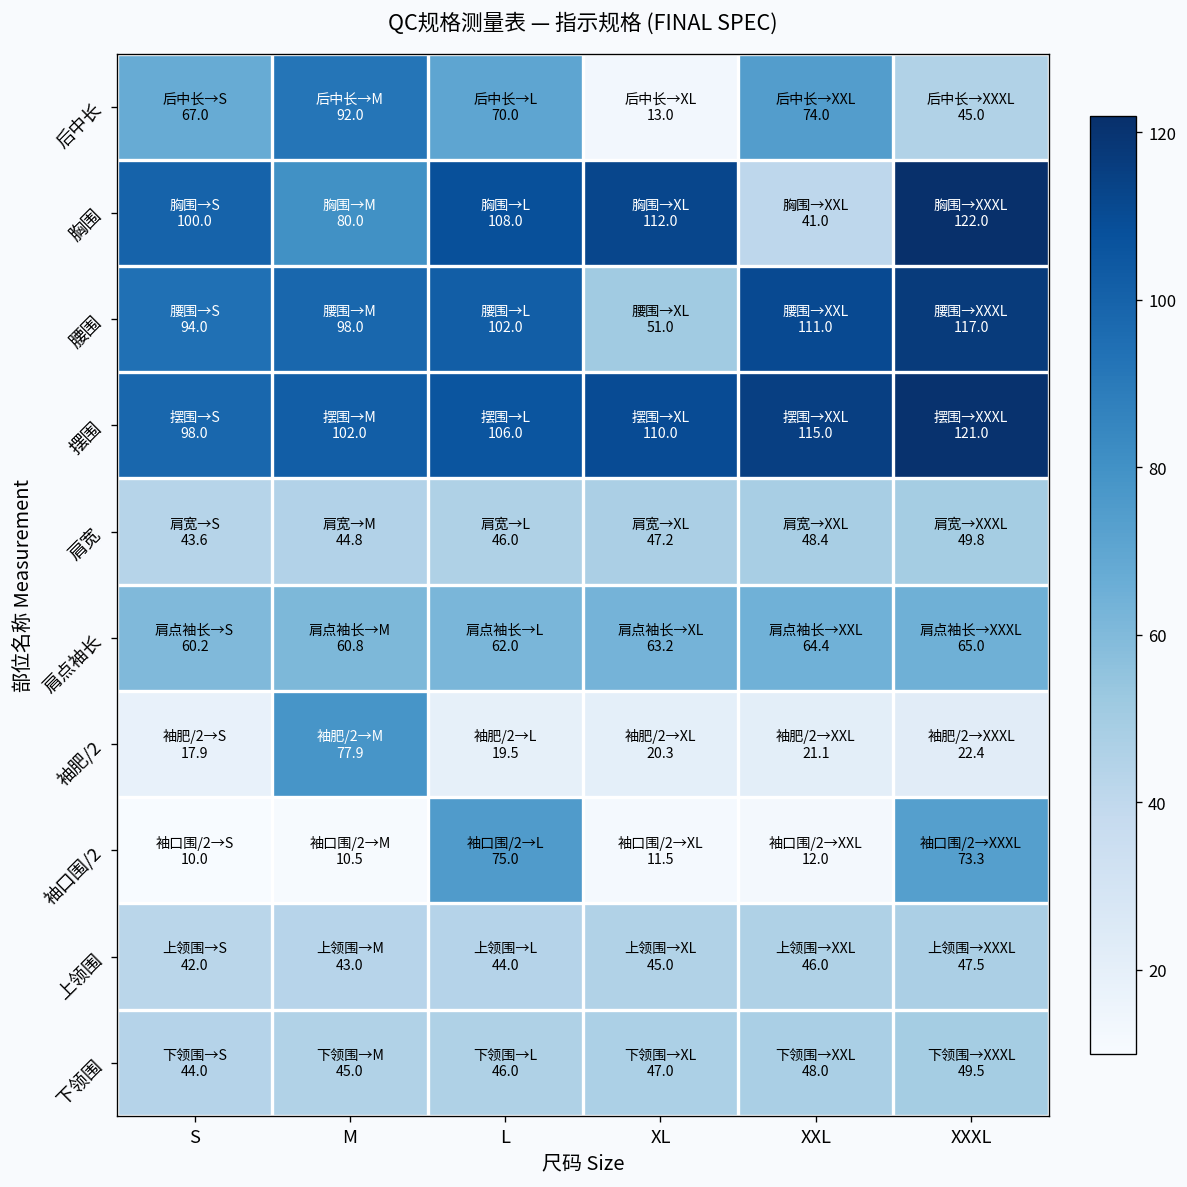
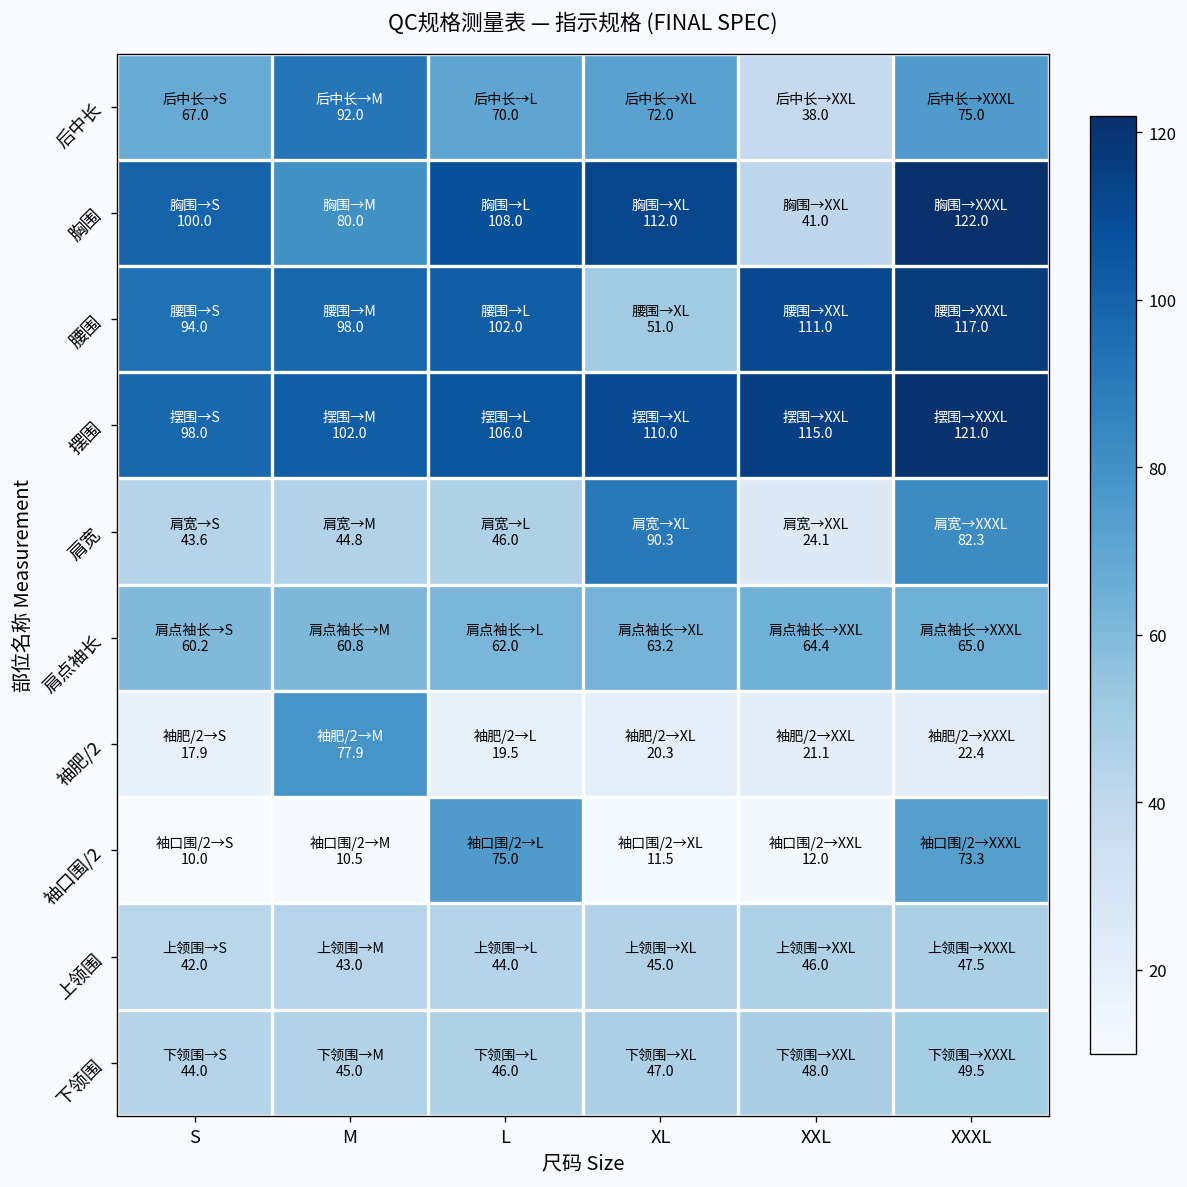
后中长, XL: 13.0 -> 72.0
后中长, XXL: 74.0 -> 38.0
后中长, XXXL: 45.0 -> 75.0
肩宽, XL: 47.2 -> 90.3
肩宽, XXL: 48.4 -> 24.1
肩宽, XXXL: 49.8 -> 82.3
